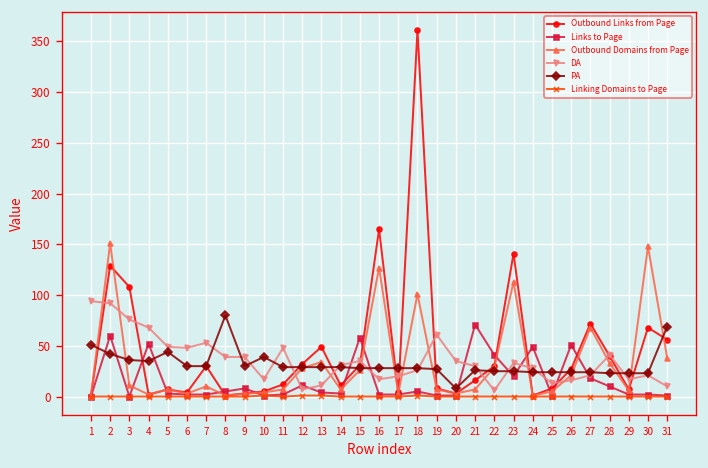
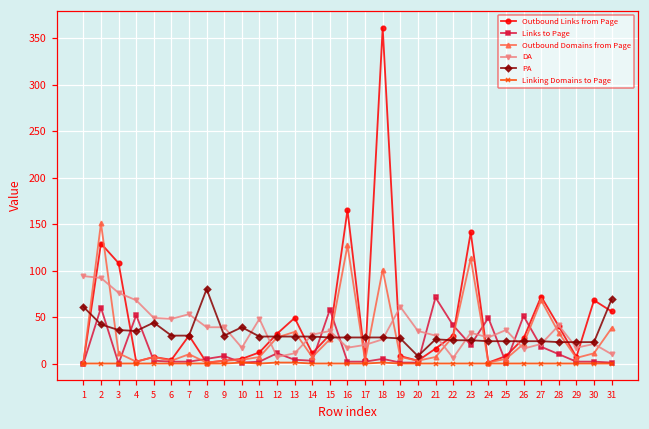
PA, 1: 50 -> 60
DA, 25: 10 -> 40
Outbound Domains from Page, 30: 150 -> 10
